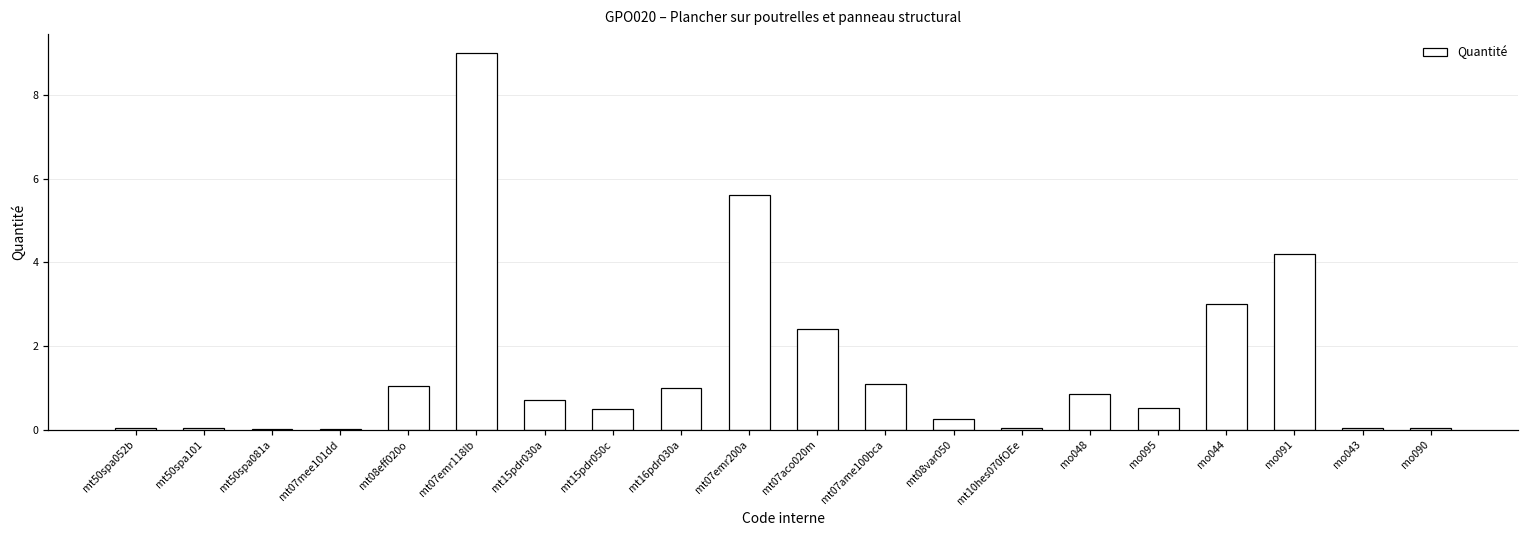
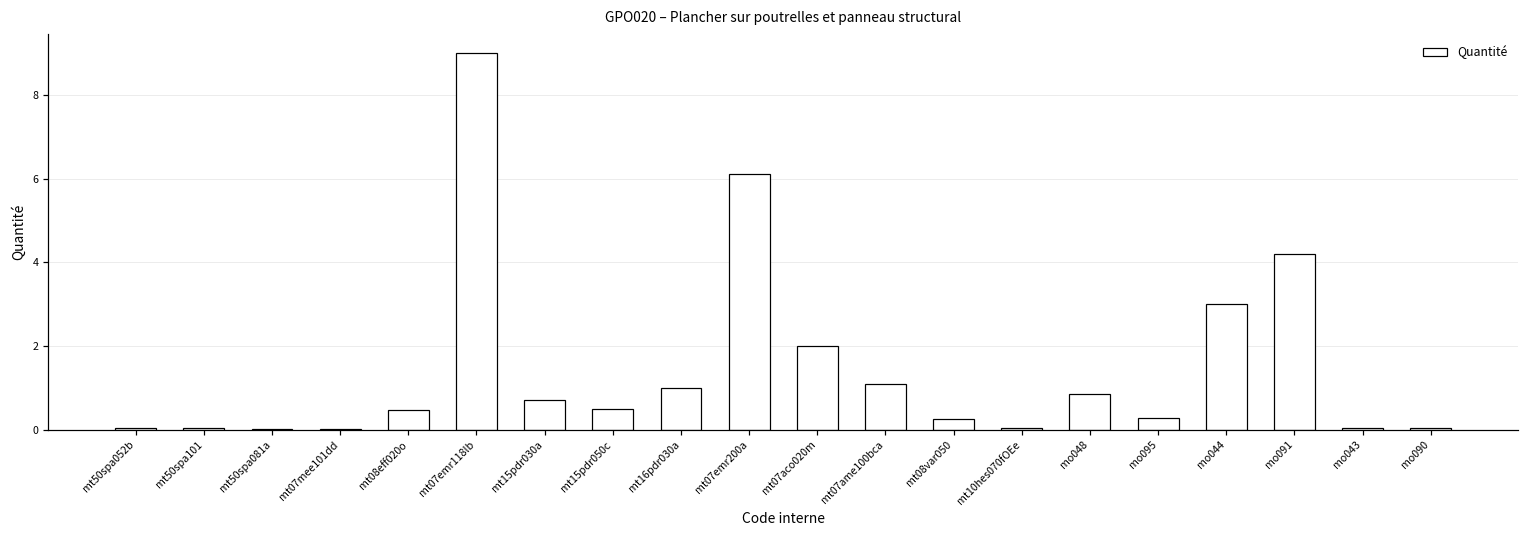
mt08eff020o: 1.1 -> 0.5
mt07emr200a: 5.6 -> 6.1
mt07aco020m: 2.4 -> 2.0
mo095: 0.5 -> 0.3
